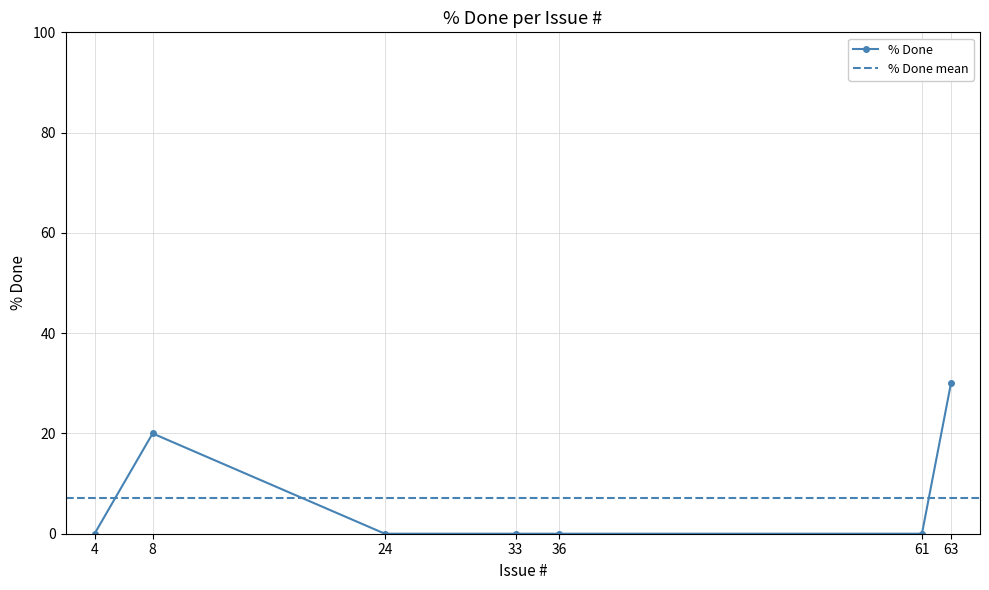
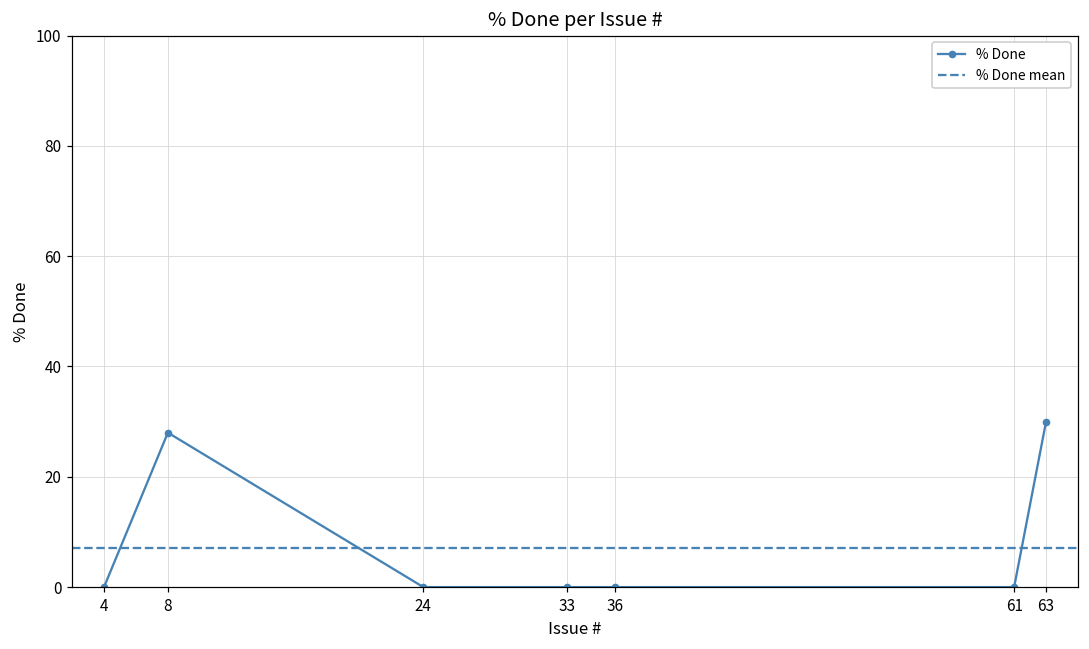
8: 20 -> 28
